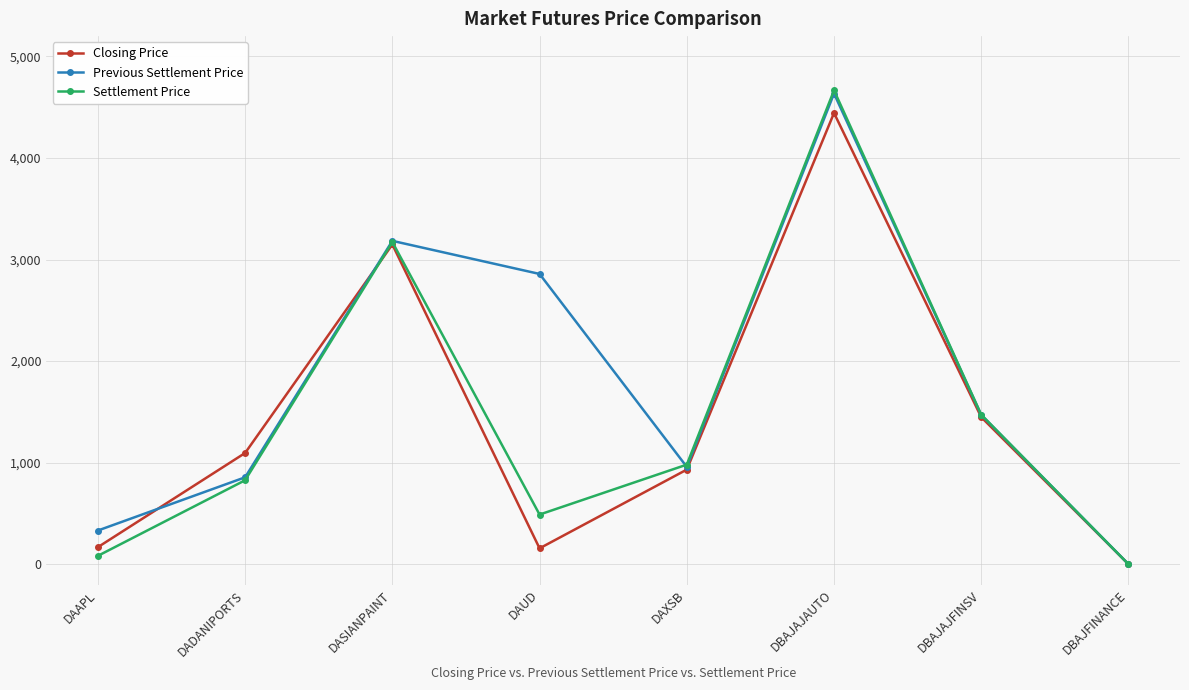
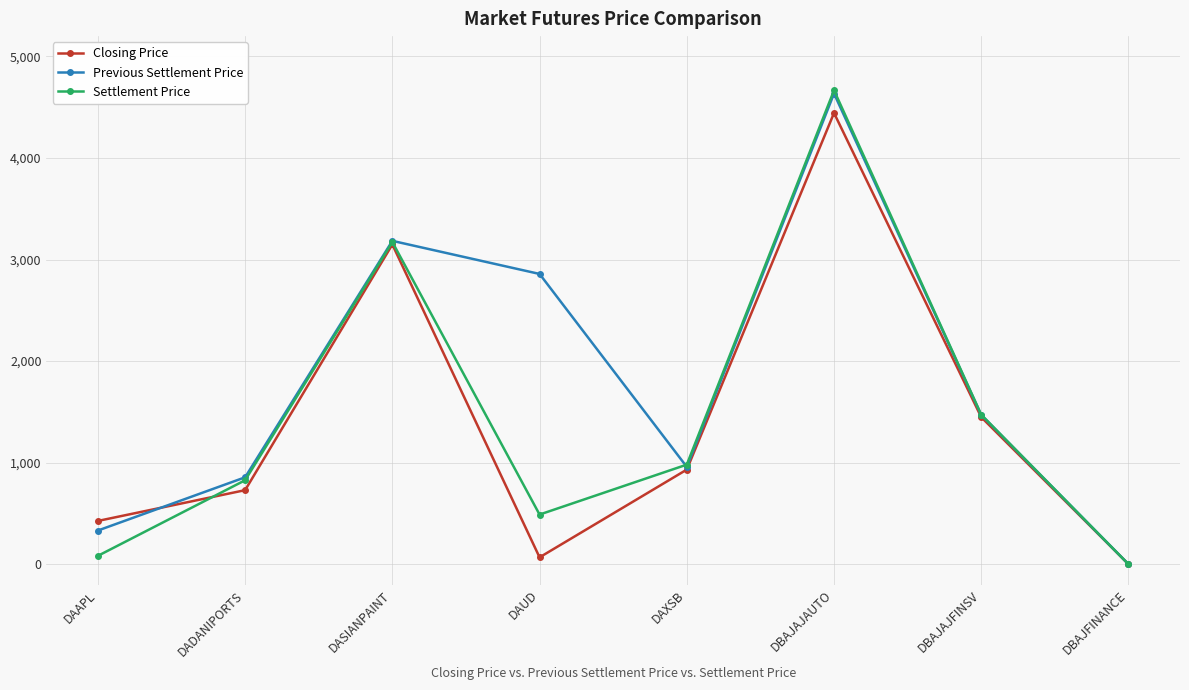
Closing Price, DAAPL: 170 -> 430
Closing Price, DADANIPORTS: 1,100 -> 730
Closing Price, DAUD: 160 -> 70
